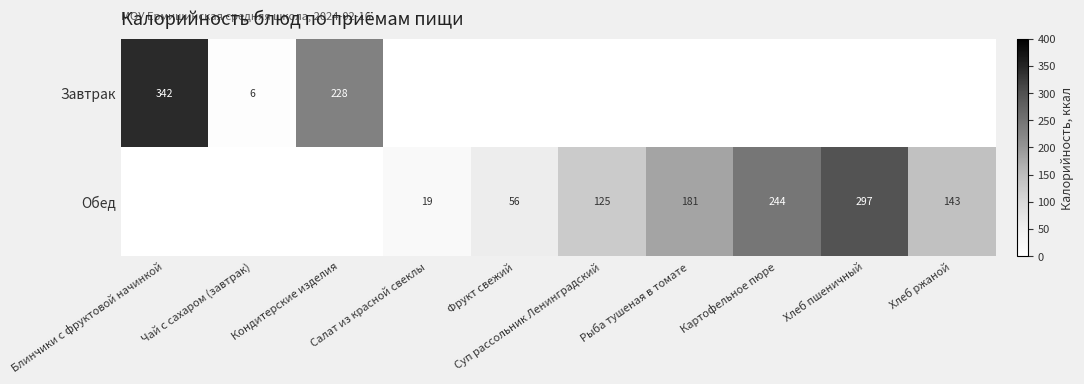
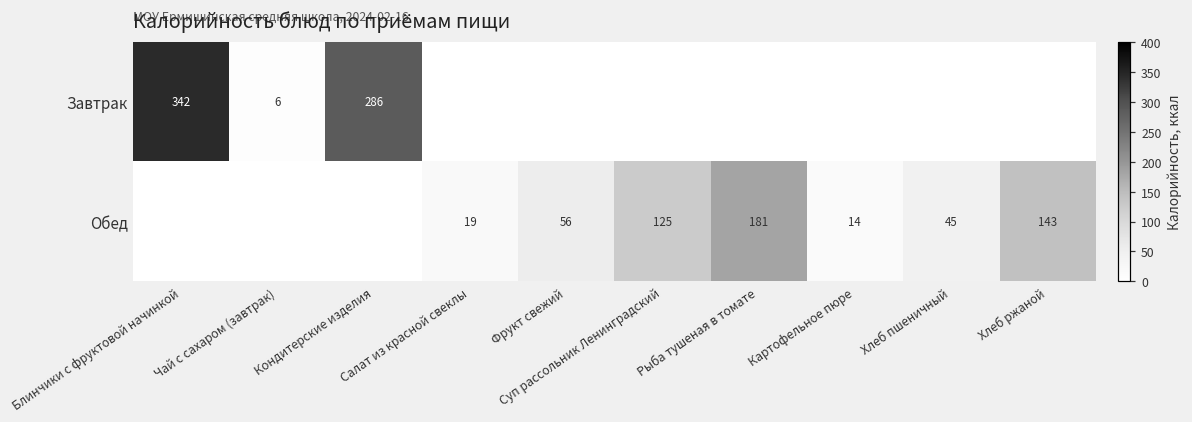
Завтрак, Кондитерские изделия: 228 -> 286
Обед, Картофельное пюре: 244 -> 14
Обед, Хлеб пшеничный: 297 -> 45
